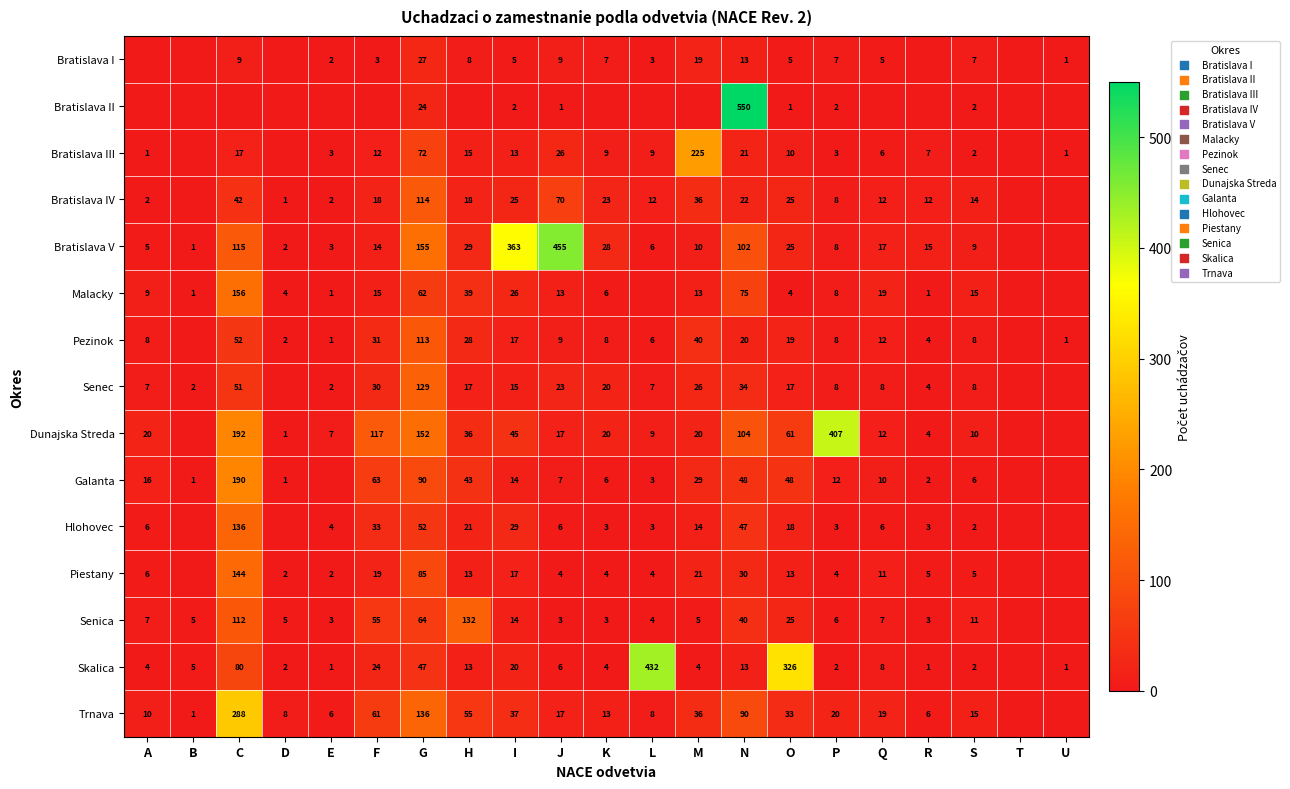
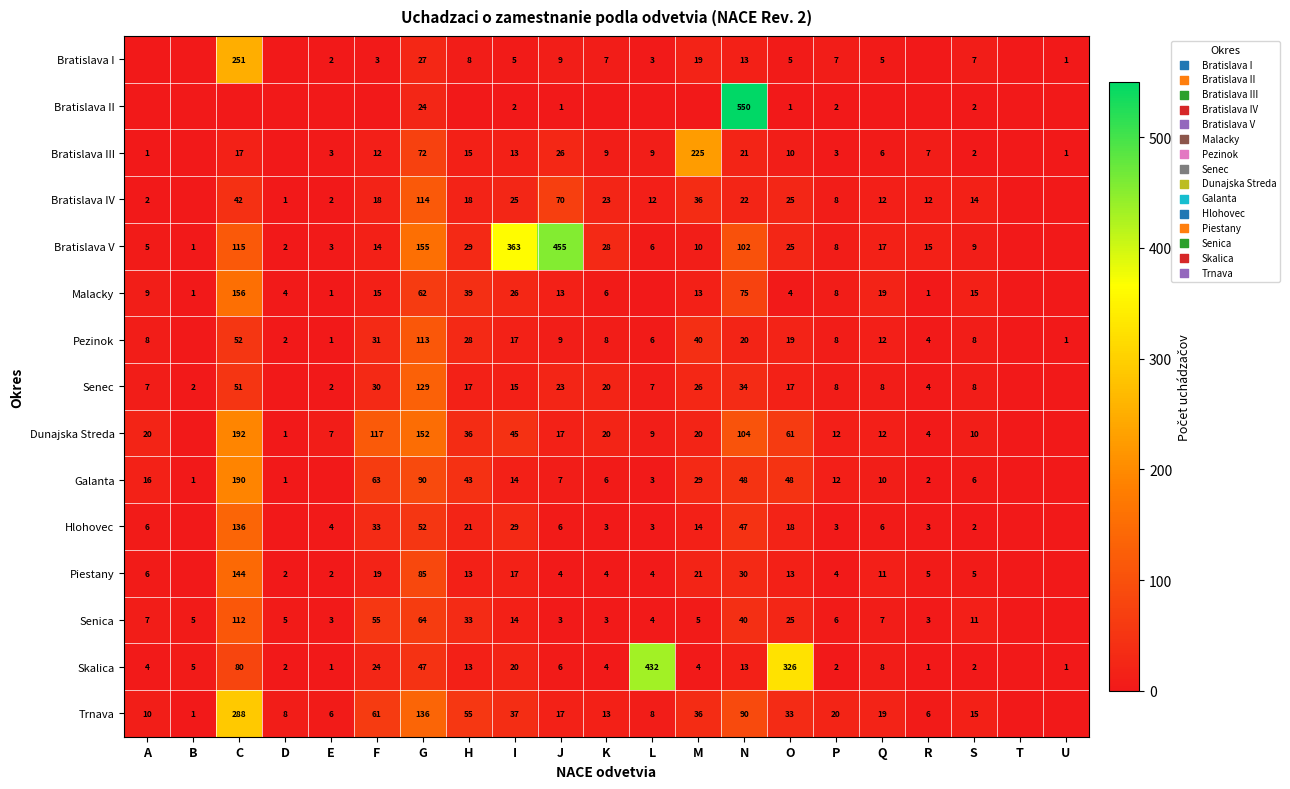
Bratislava I, C: 9 -> 251
Dunajska Streda, P: 407 -> 12
Senica, H: 132 -> 33
